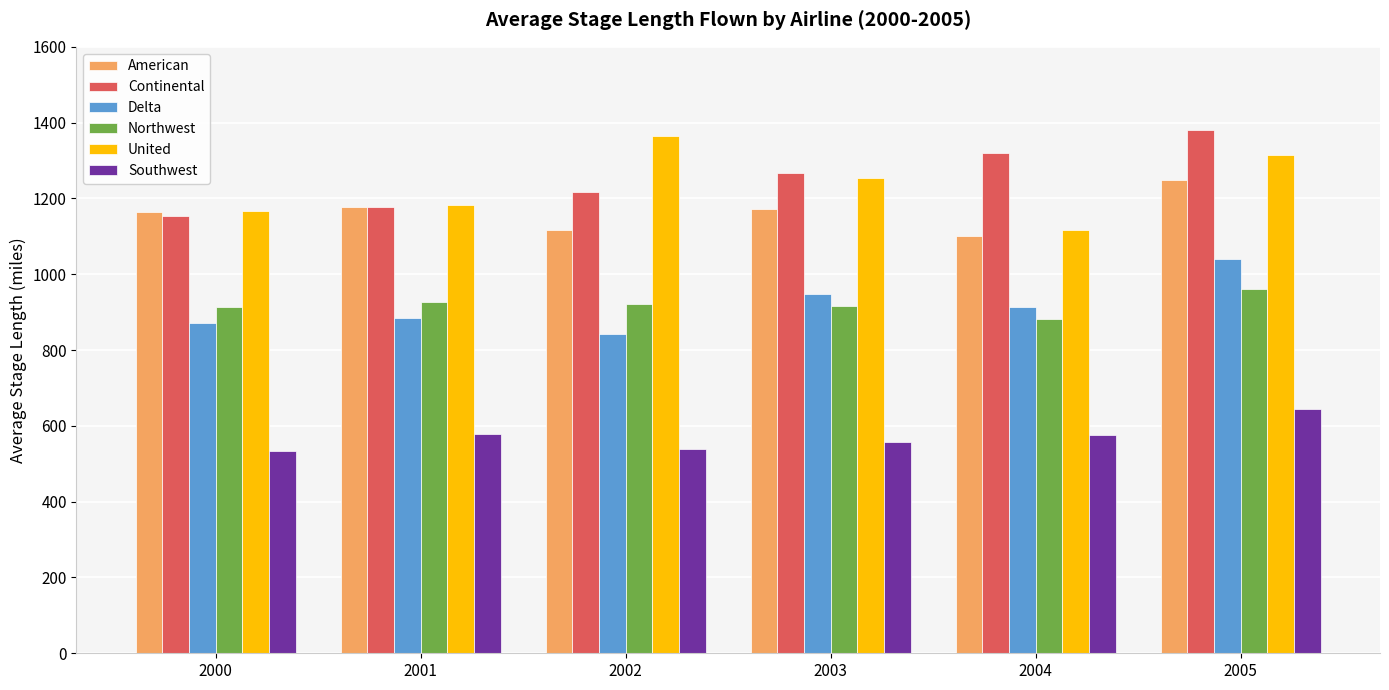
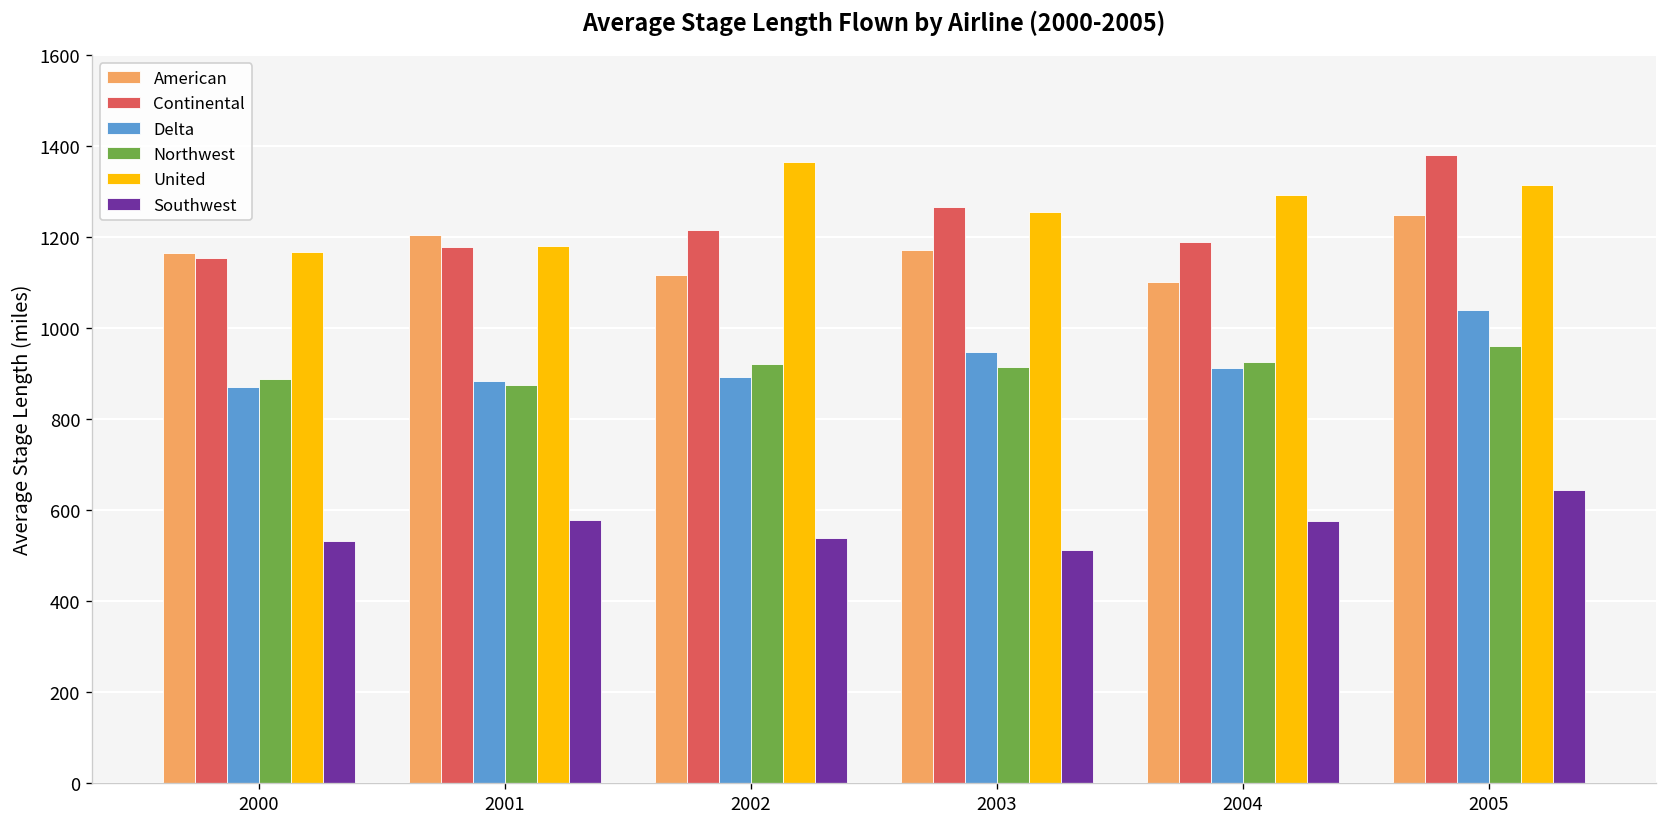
Northwest, 2000: 910 -> 890
American, 2001: 1180 -> 1200
Northwest, 2001: 930 -> 870
Delta, 2002: 840 -> 890
Southwest, 2003: 560 -> 510
Continental, 2004: 1320 -> 1190
Northwest, 2004: 880 -> 920
United, 2004: 1120 -> 1290
